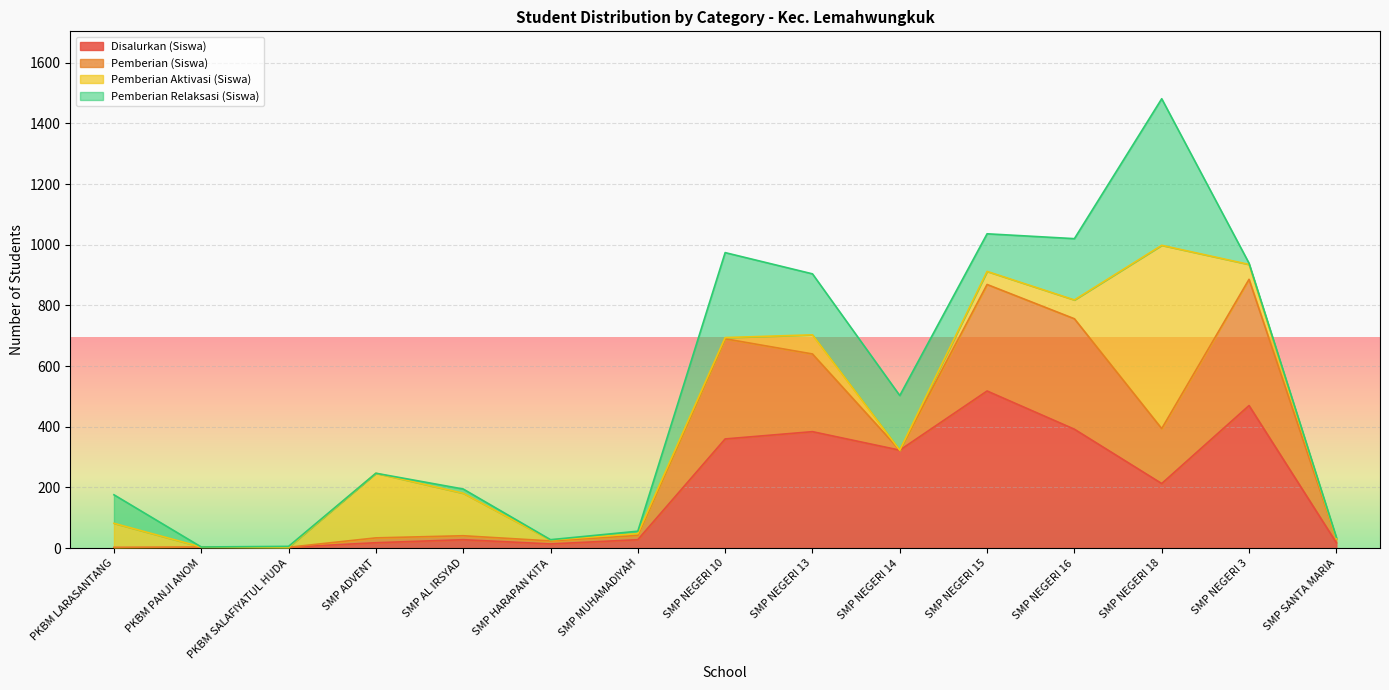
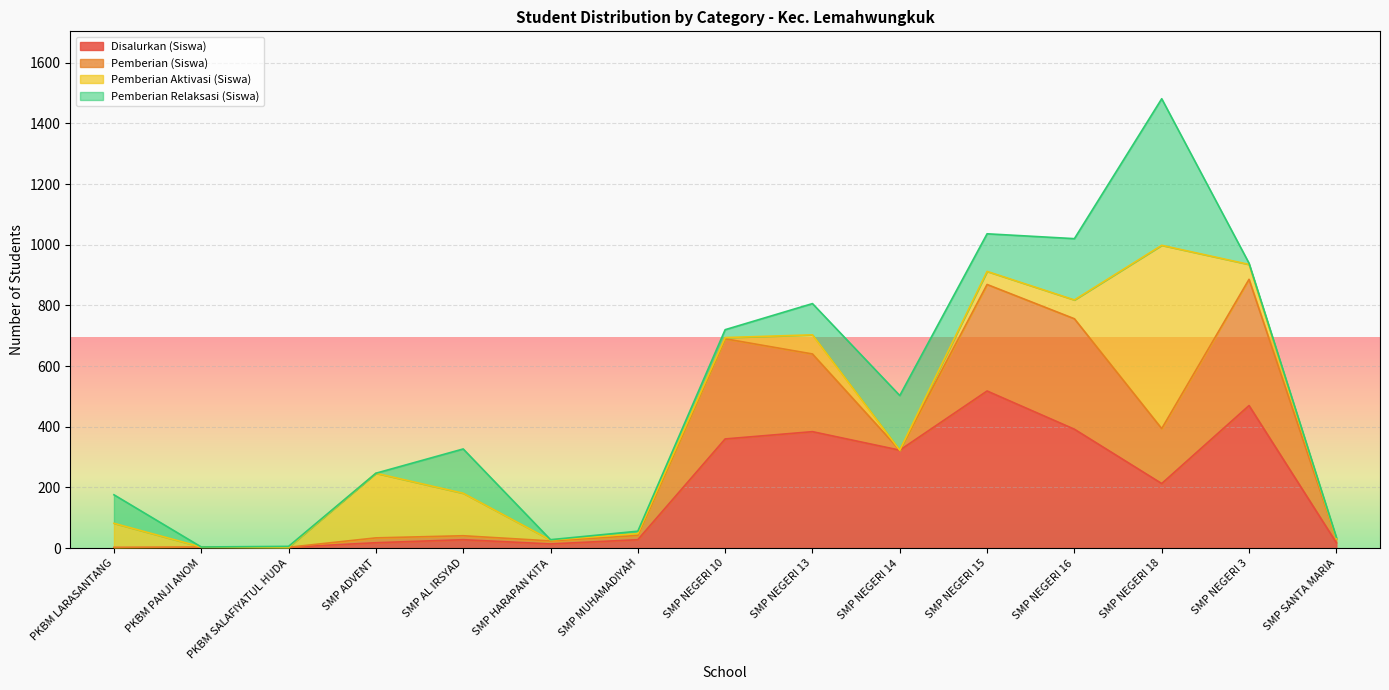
Pemberian Relaksasi (Siswa), SMP AL IRSYAD: 10 -> 150
Pemberian Relaksasi (Siswa), SMP NEGERI 10: 280 -> 30
Pemberian Relaksasi (Siswa), SMP NEGERI 13: 200 -> 100
